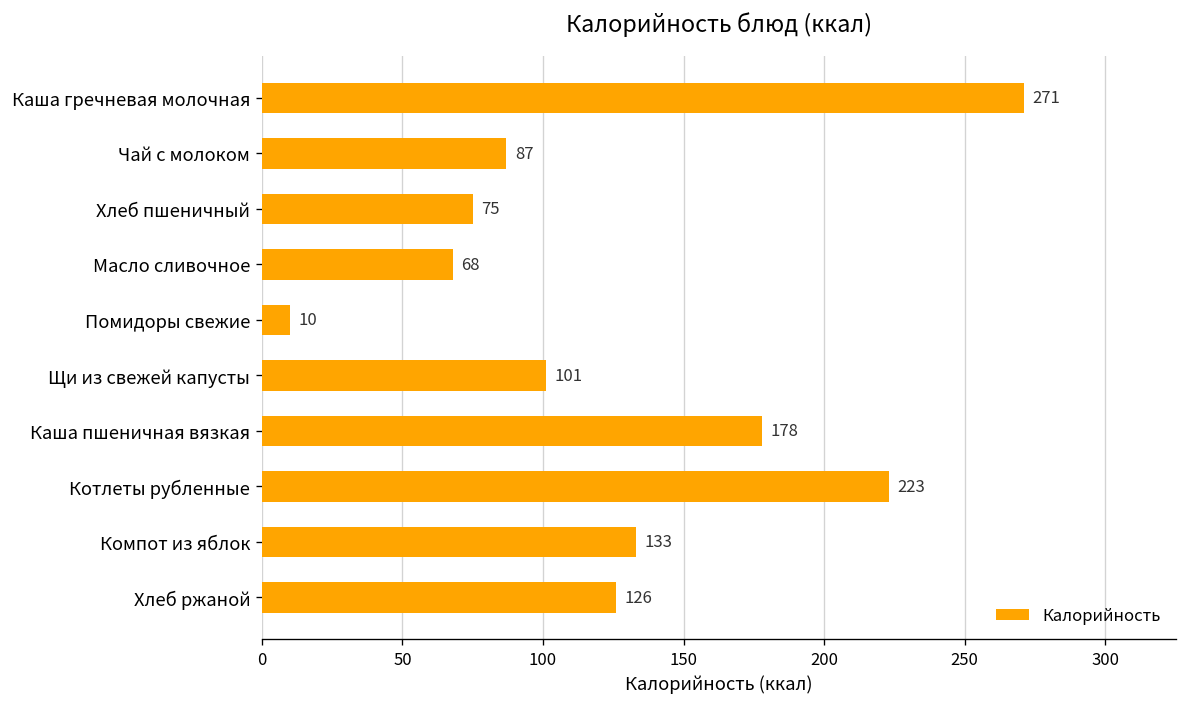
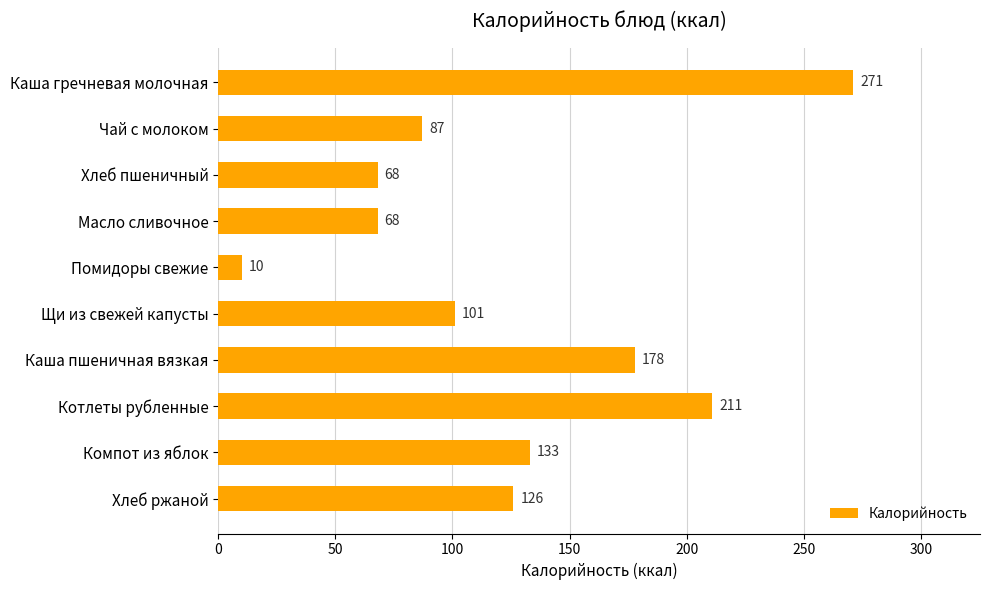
Хлеб пшеничный: 75 -> 68
Котлеты рубленные: 223 -> 211
